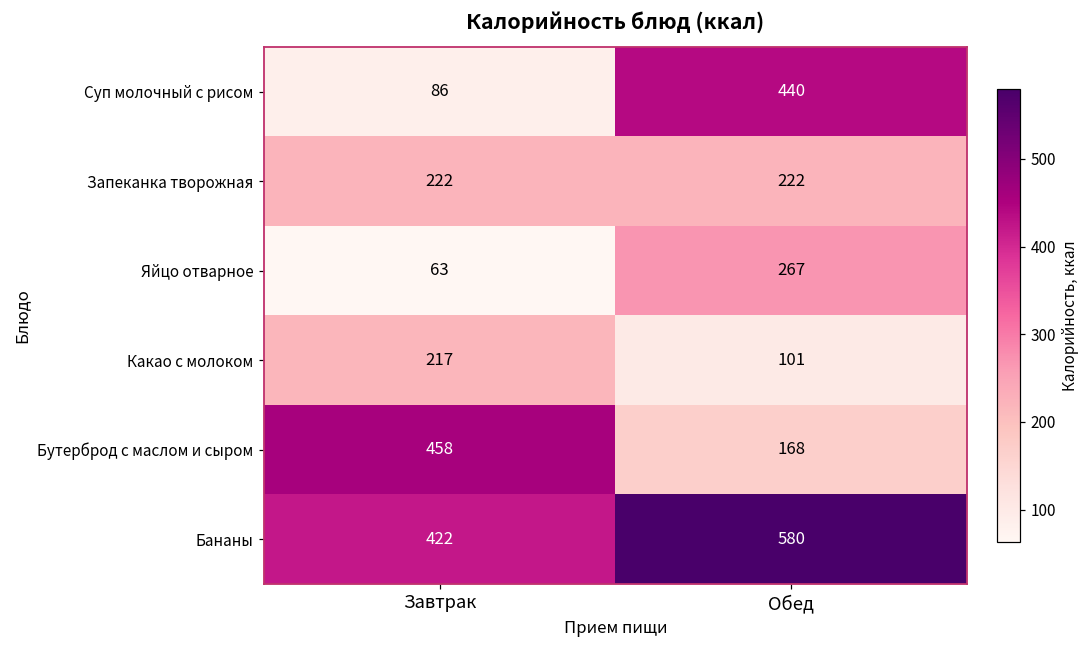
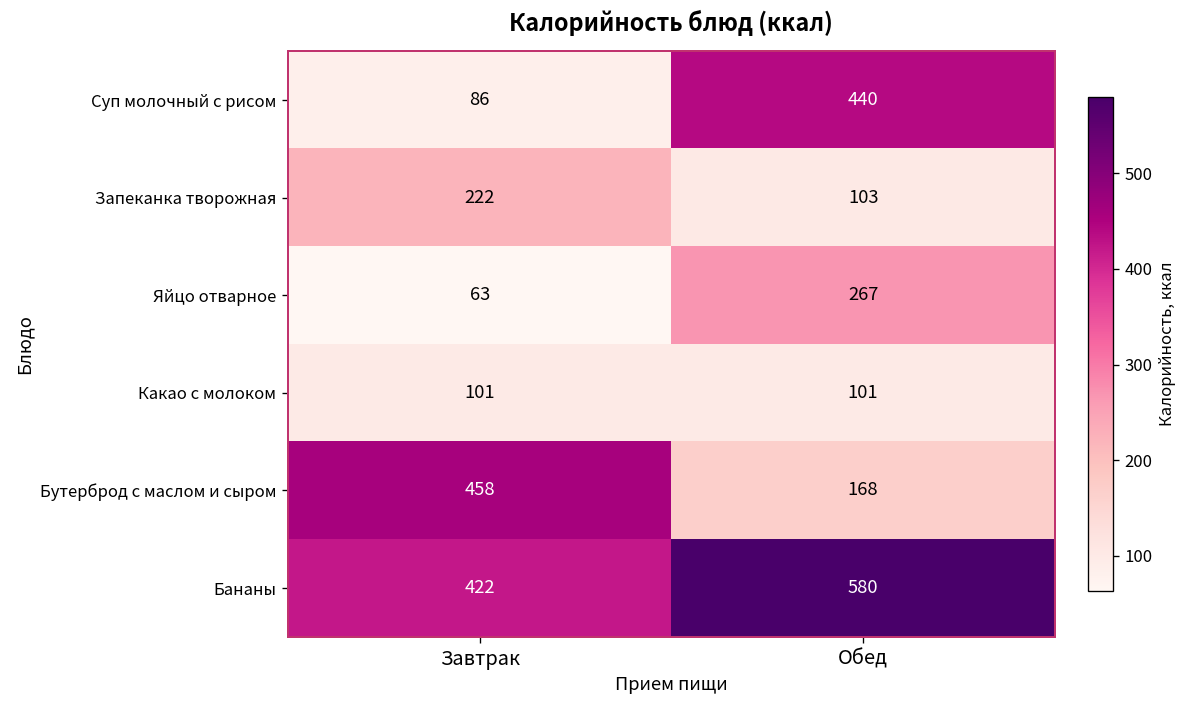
Запеканка творожная, Обед: 222 -> 103
Какао с молоком, Завтрак: 217 -> 101
